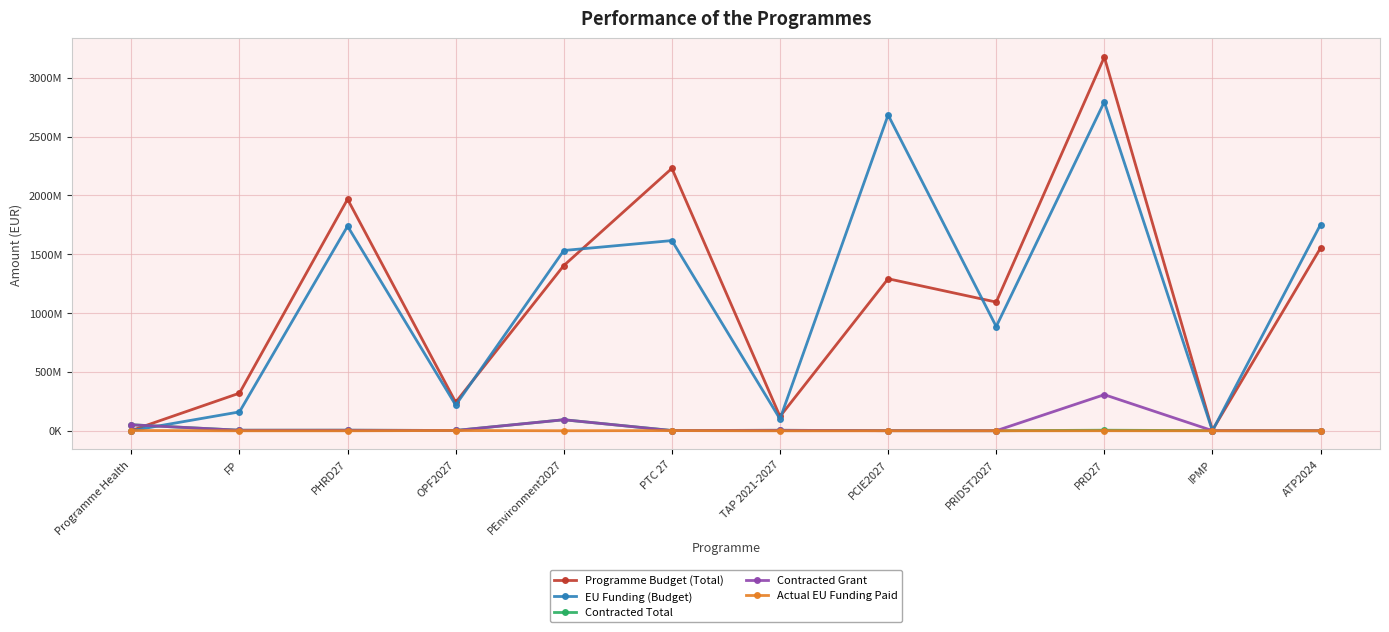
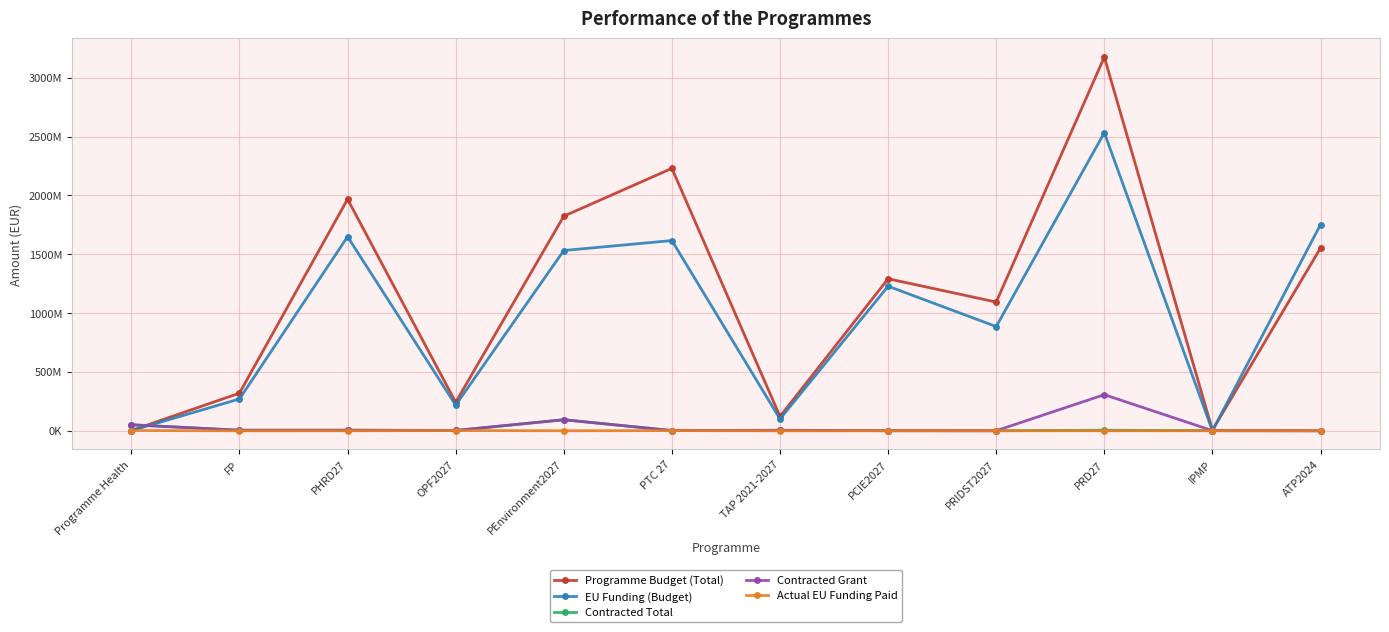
EU Funding (Budget), FP: 160000000 -> 270000000
EU Funding (Budget), PHRD27: 1740000000 -> 1650000000
Programme Budget (Total), PEnvironment2027: 1400000000 -> 1820000000
EU Funding (Budget), PCIE2027: 2680000000 -> 1230000000
EU Funding (Budget), PRD27: 2790000000 -> 2530000000
